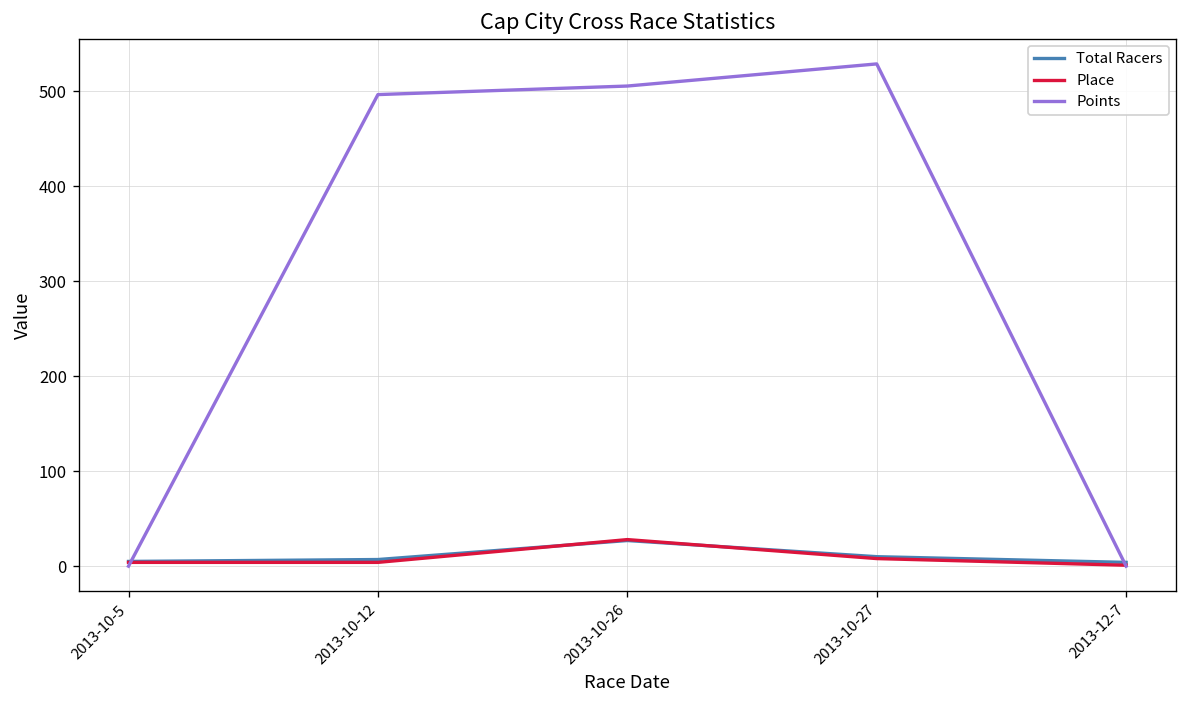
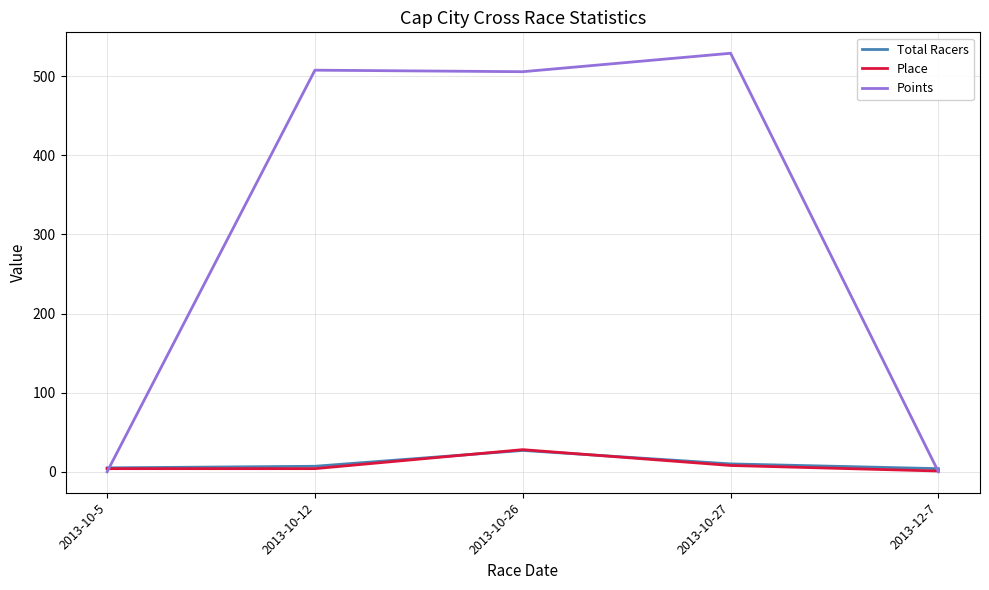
Points, 2013-10-12: 500 -> 510
